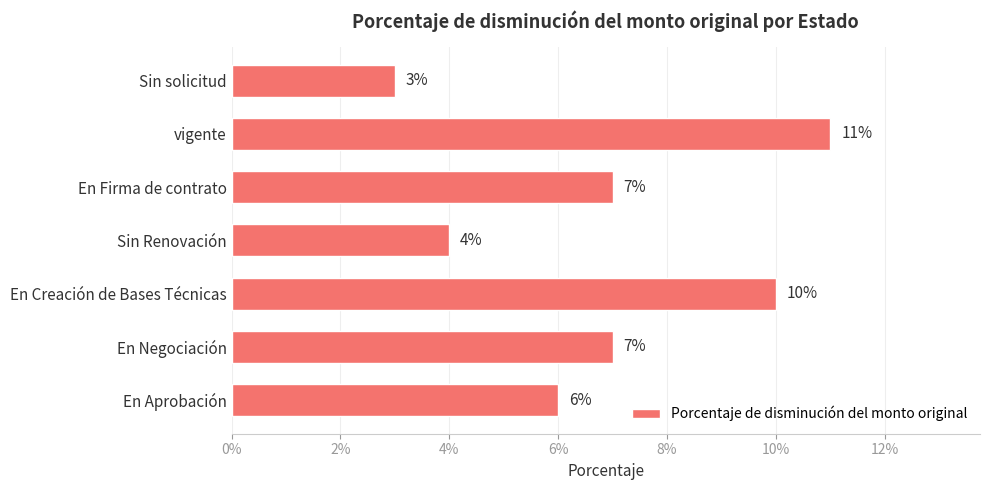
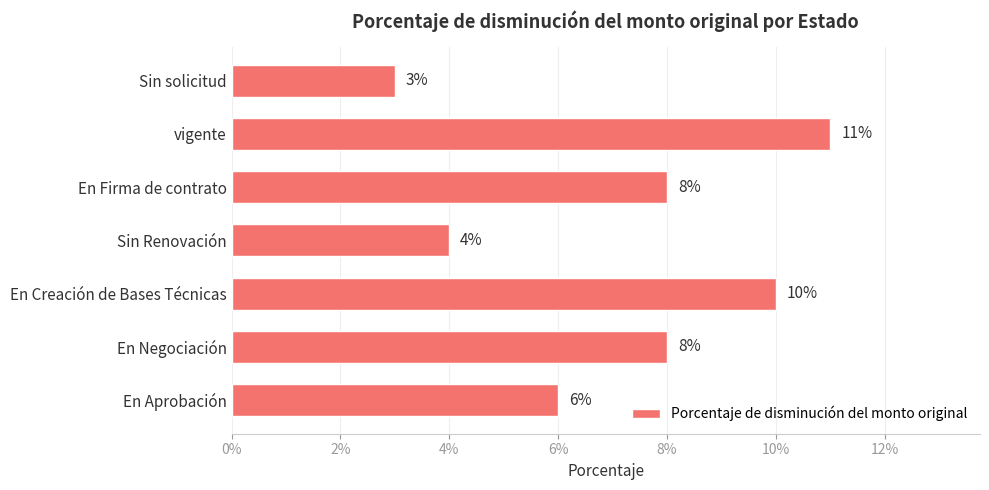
En Firma de contrato: 7% -> 8%
En Negociación: 7% -> 8%
